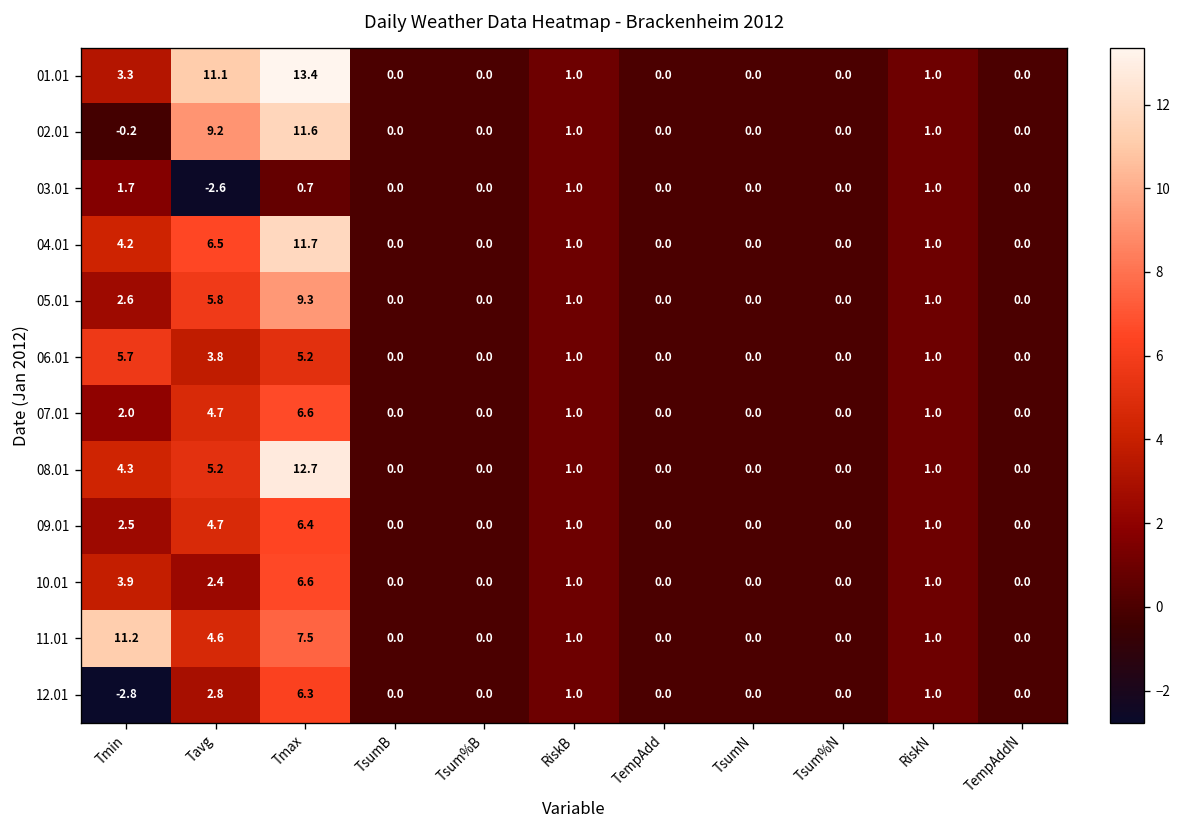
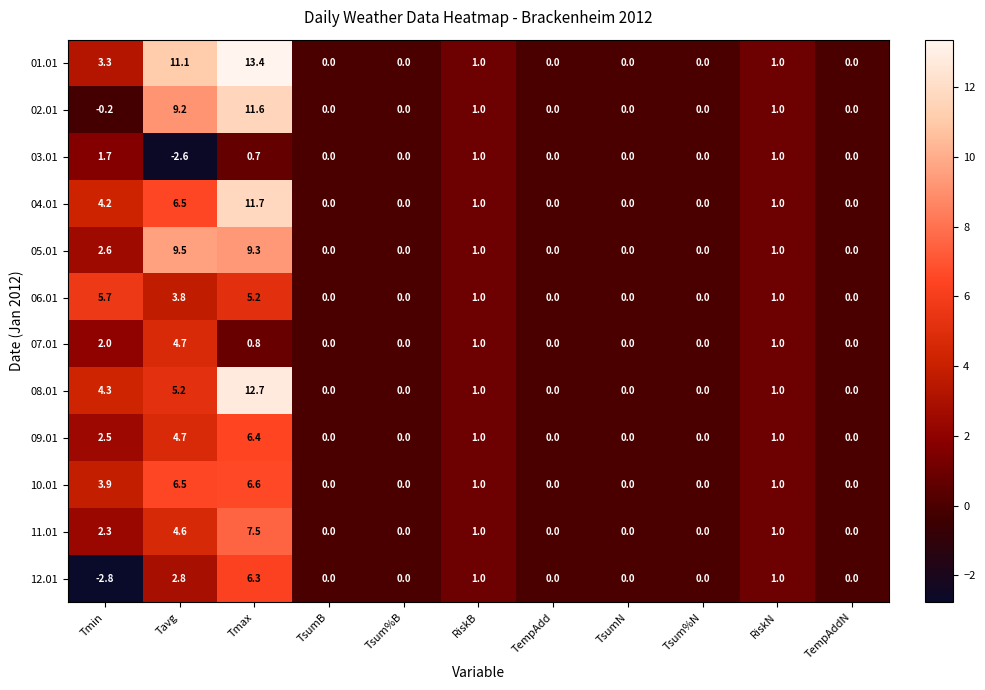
05.01, Tavg: 5.8 -> 9.5
07.01, Tmax: 6.6 -> 0.8
10.01, Tavg: 2.4 -> 6.5
11.01, Tmin: 11.2 -> 2.3
